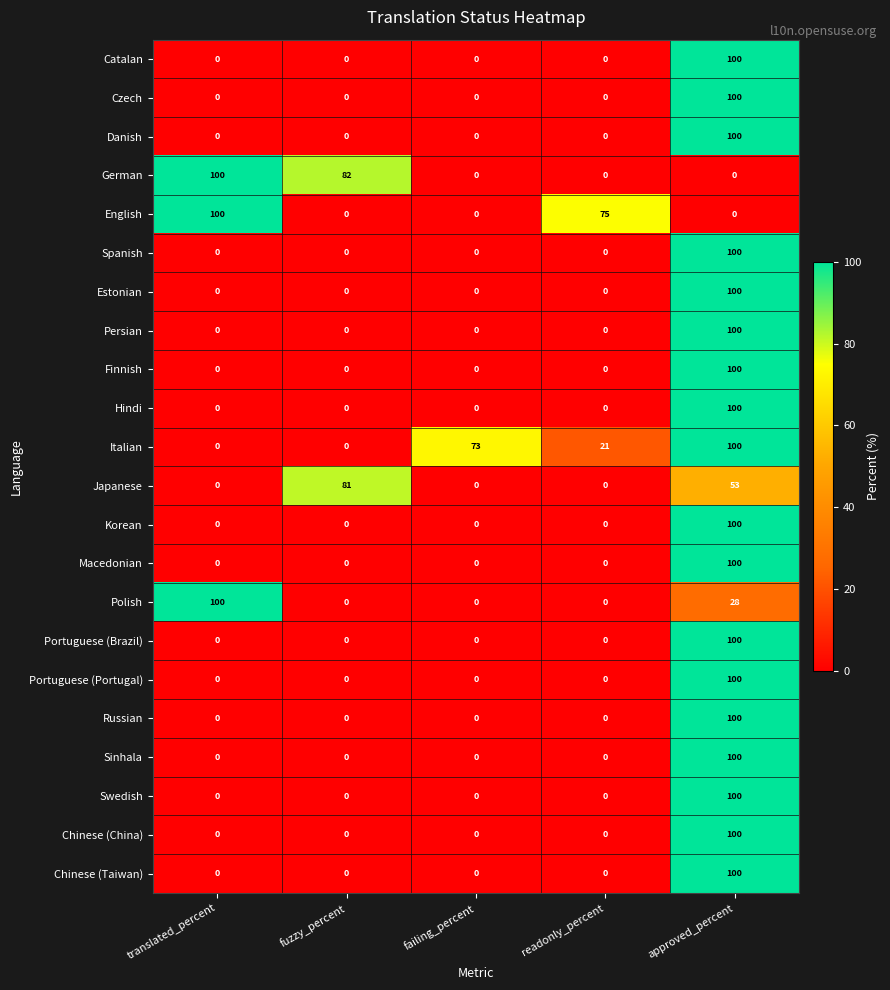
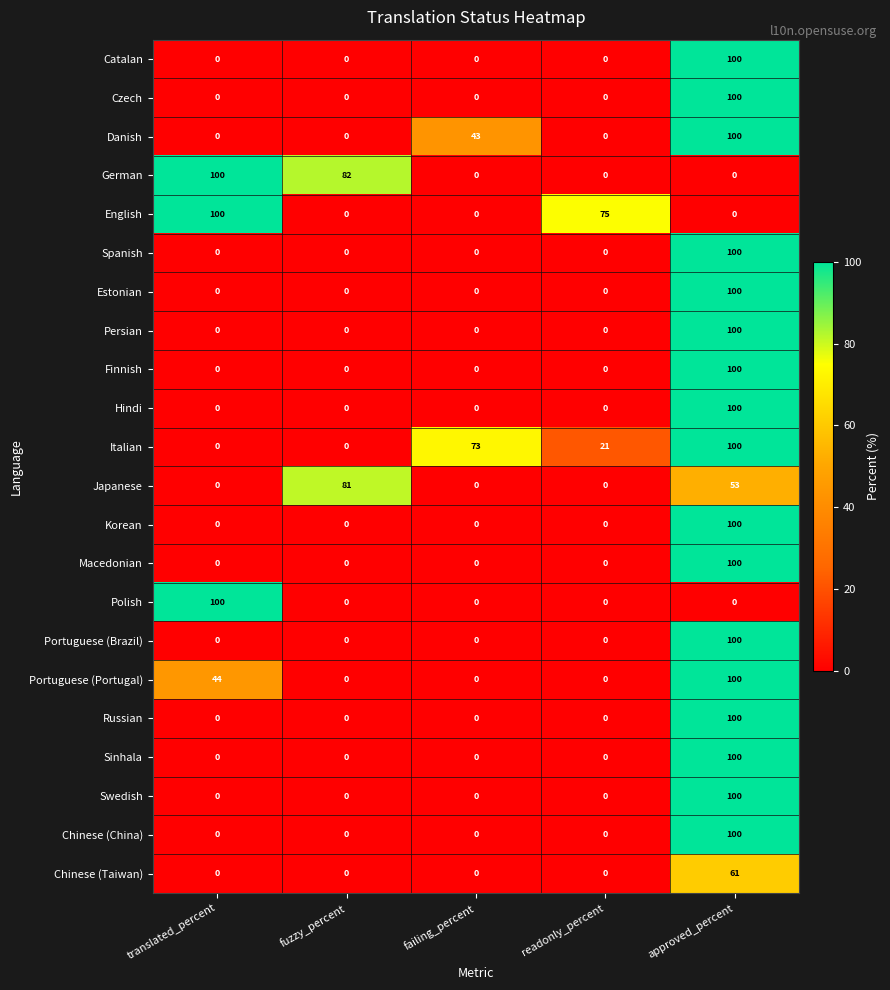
Danish, failing_percent: 0 -> 43
Polish, approved_percent: 28 -> 0
Portuguese (Portugal), translated_percent: 0 -> 44
Chinese (Taiwan), approved_percent: 100 -> 61
